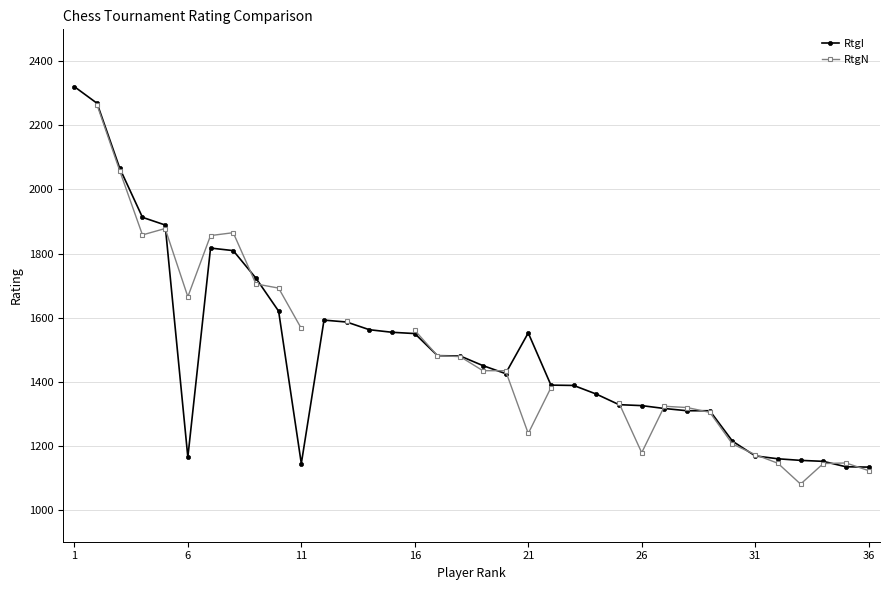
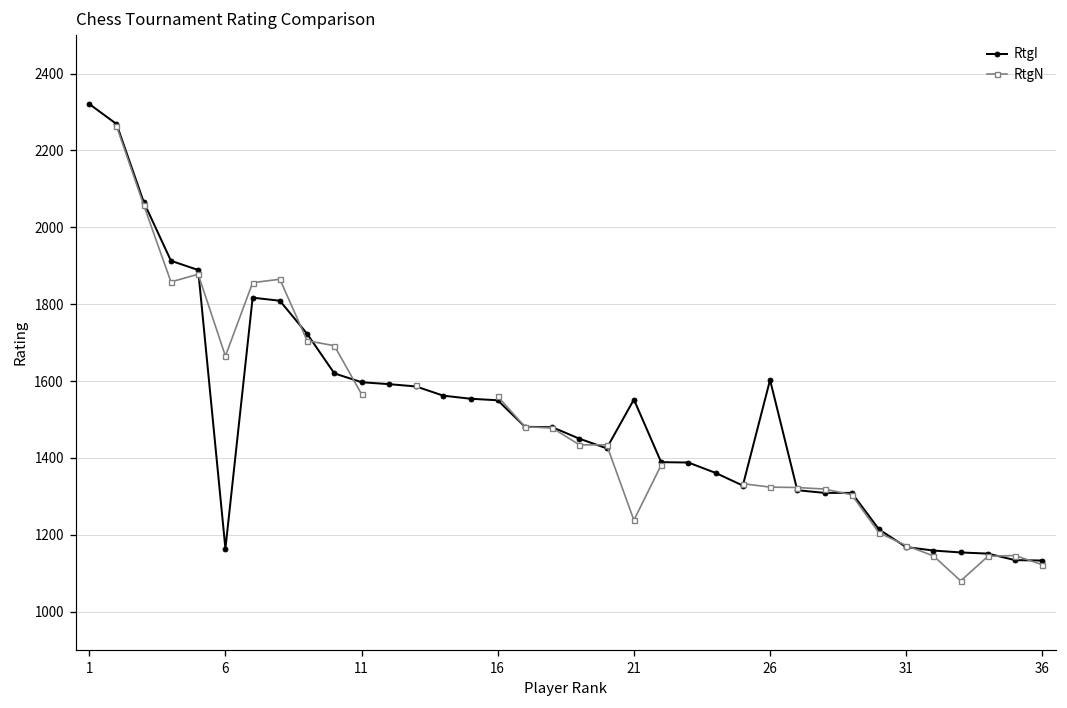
RtgI, 11: 1140 -> 1600
RtgI, 26: 1330 -> 1600
RtgN, 26: 1180 -> 1320
